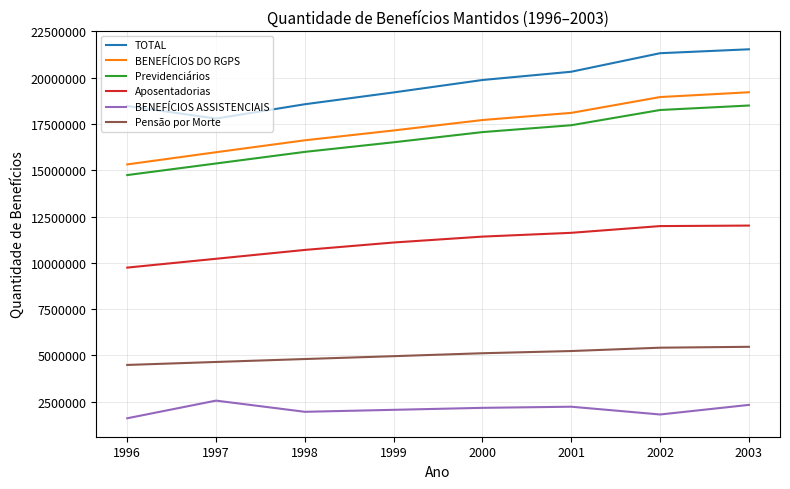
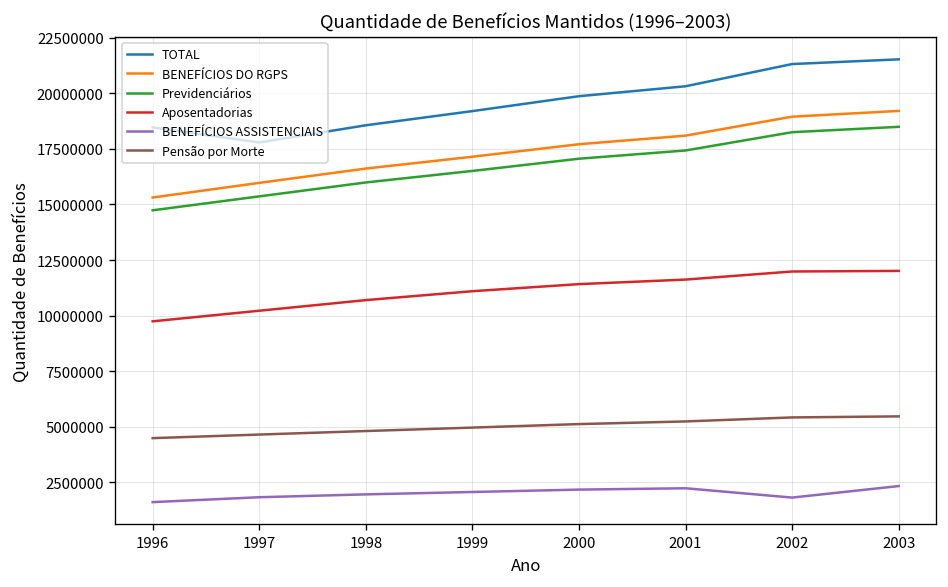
BENEFÍCIOS ASSISTENCIAIS, 1997: 2600000 -> 1800000
